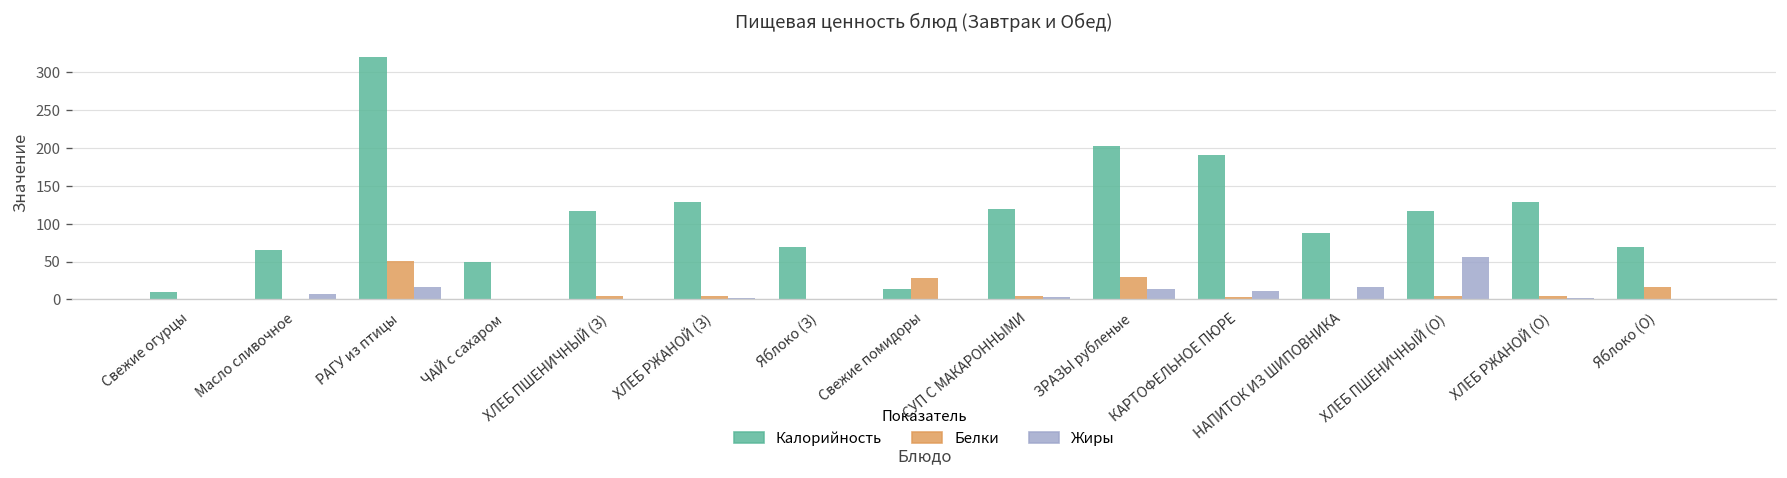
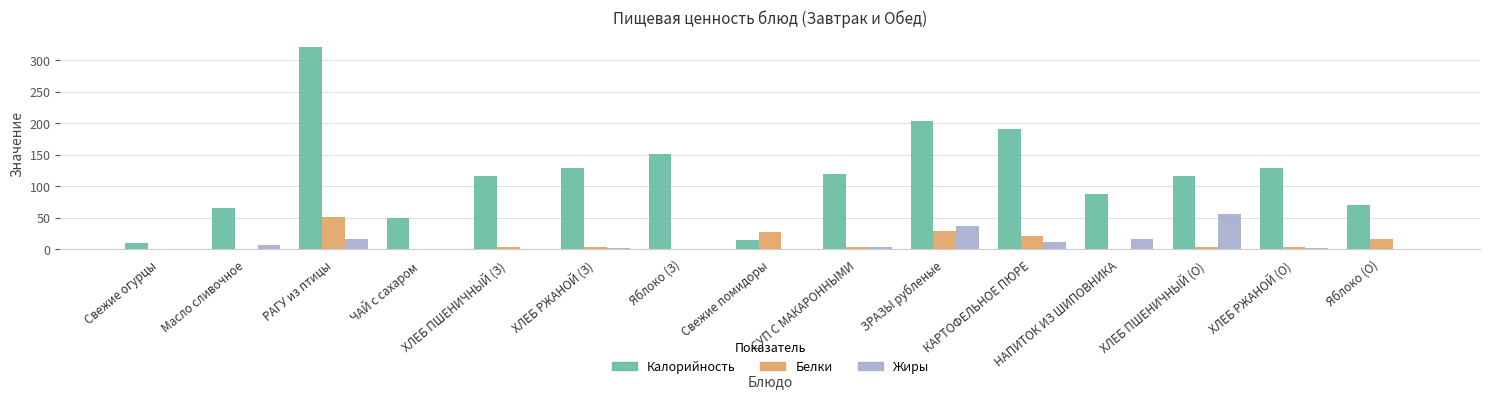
Калорийность, Яблоко (З): 70 -> 150
Жиры, ЗРАЗЫ рубленые: 10 -> 40
Белки, КАРТОФЕЛЬНОЕ ПЮРЕ: 0 -> 20
